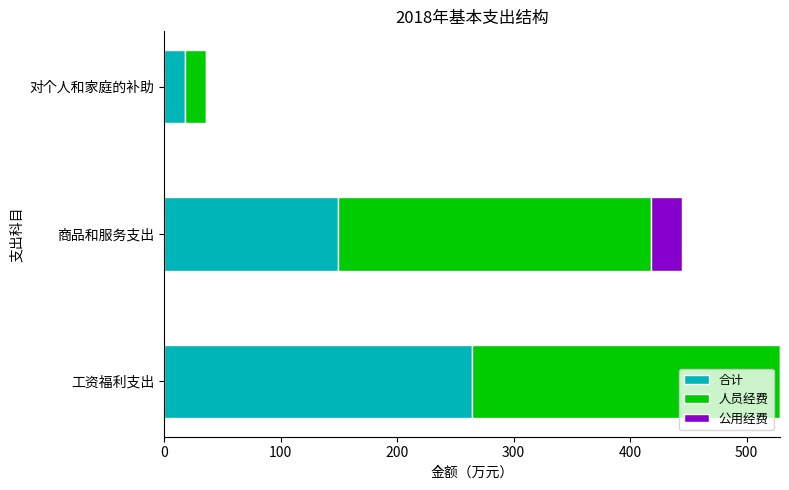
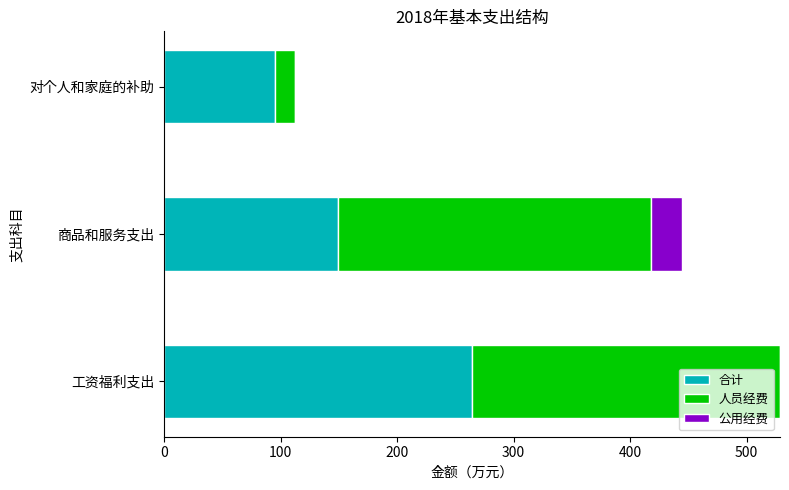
合计, 对个人和家庭的补助: 18 -> 95
